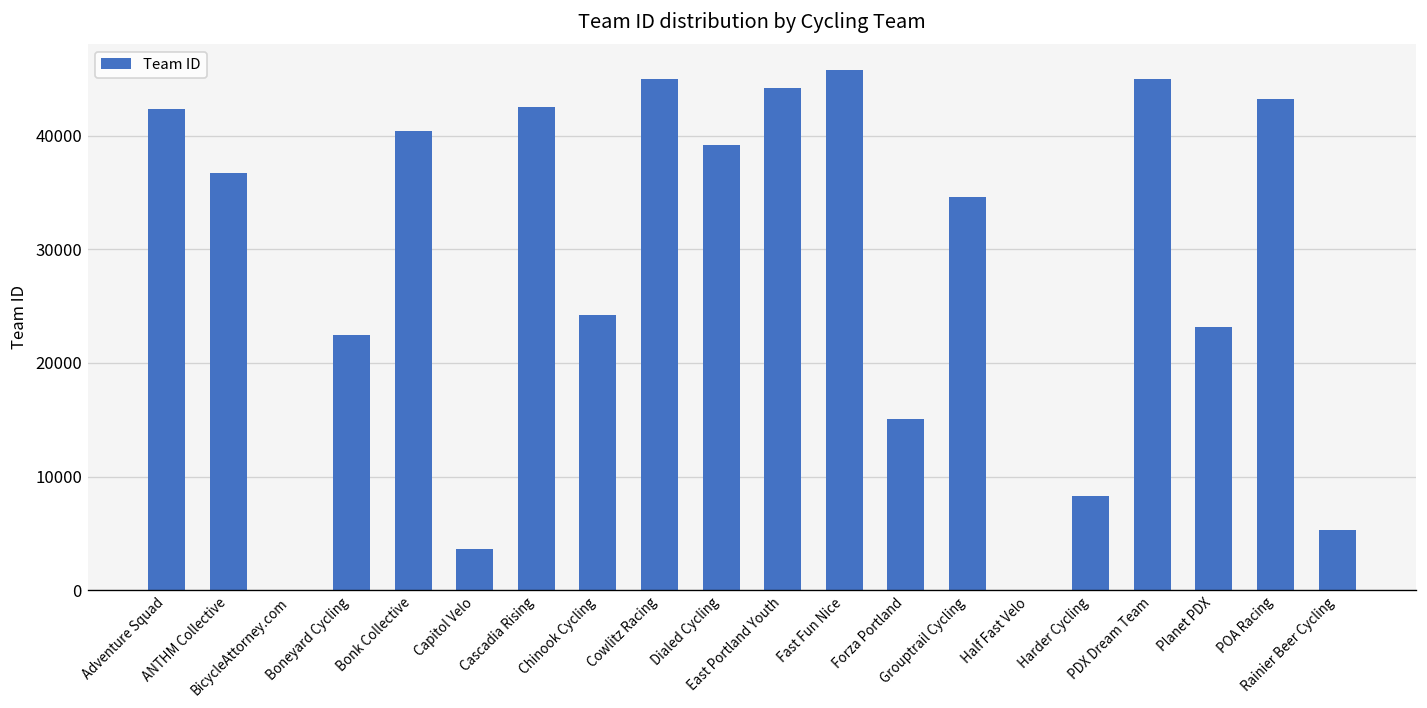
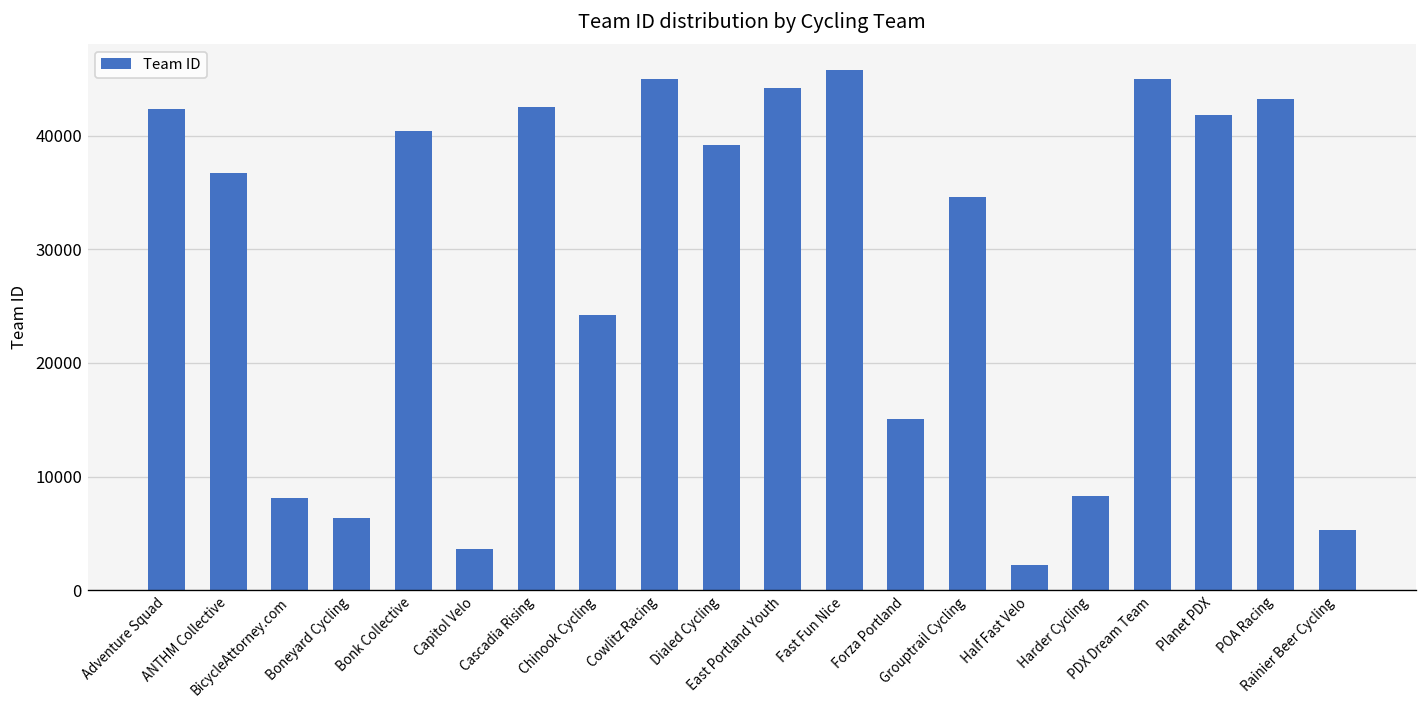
BicycleAttorney.com: 0 -> 8000
Boneyard Cycling: 22000 -> 6000
Half Fast Velo: 0 -> 2000
Planet PDX: 23000 -> 42000
